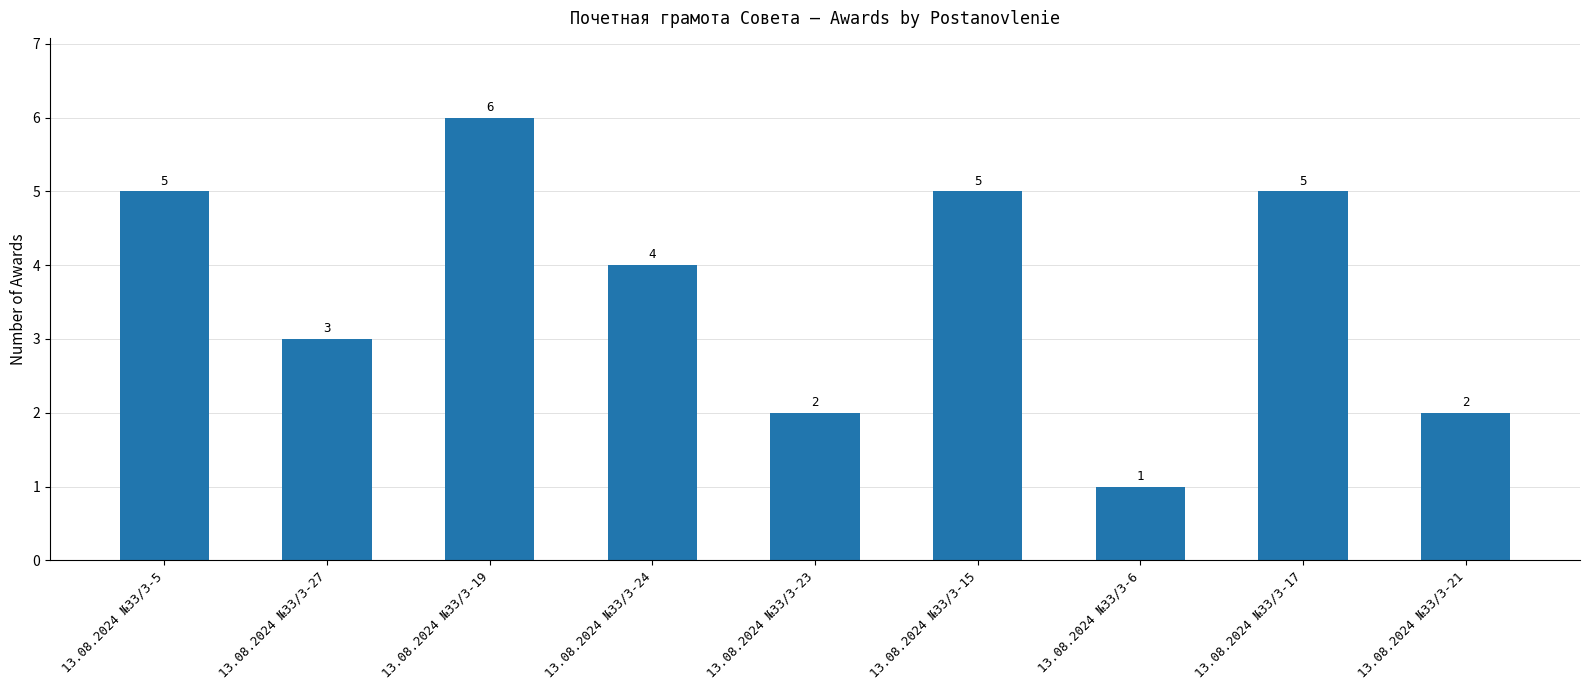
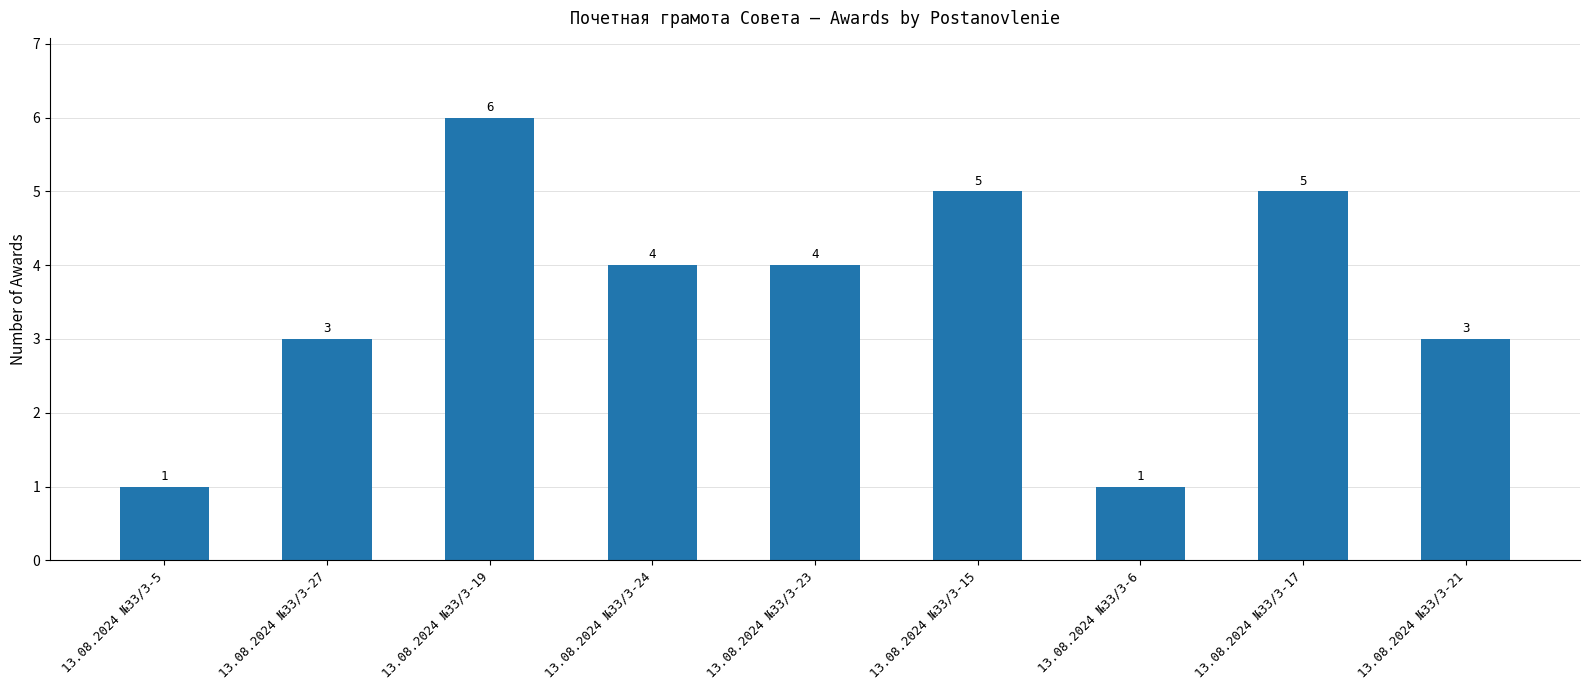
13.08.2024 №33/3-5: 5 -> 1
13.08.2024 №33/3-23: 2 -> 4
13.08.2024 №33/3-21: 2 -> 3
